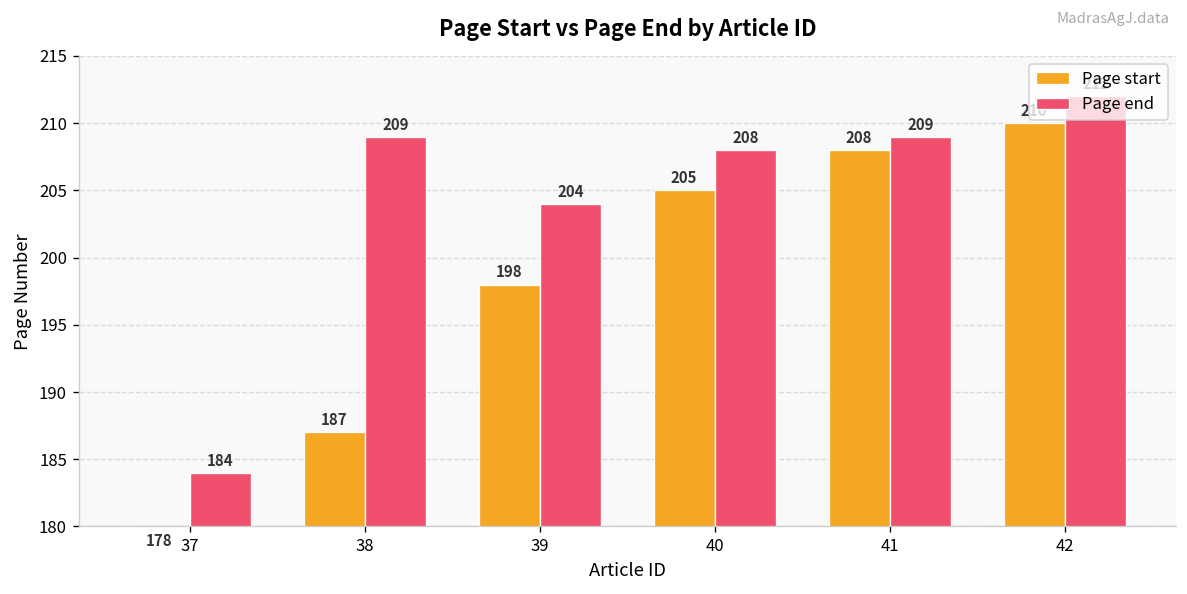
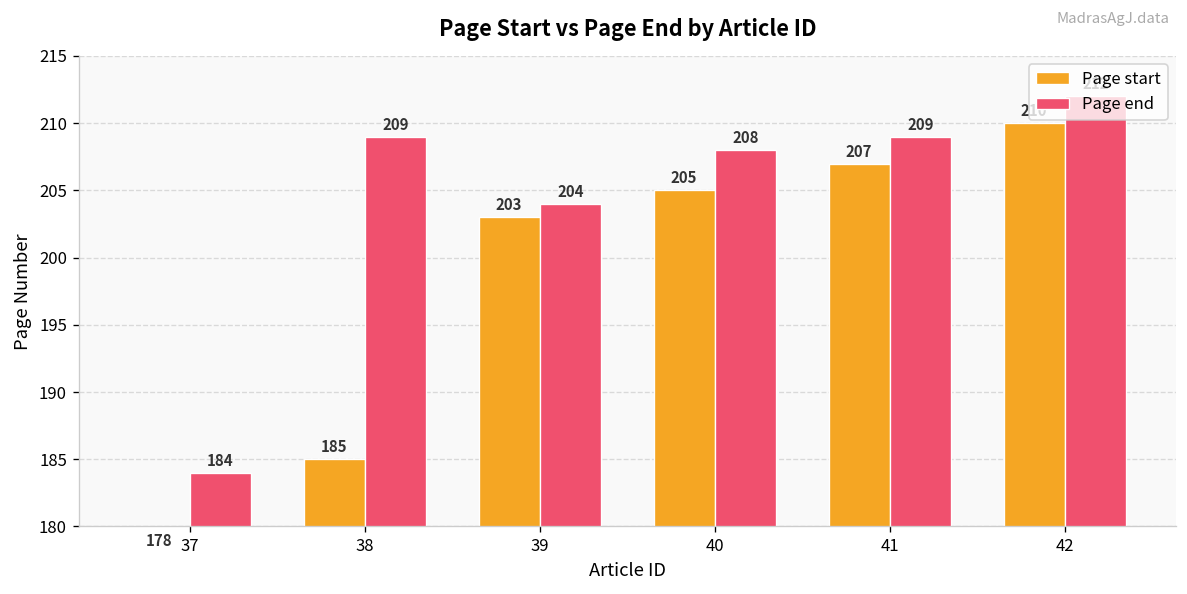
Page start, 38: 187 -> 185
Page start, 39: 198 -> 203
Page start, 41: 208 -> 207
